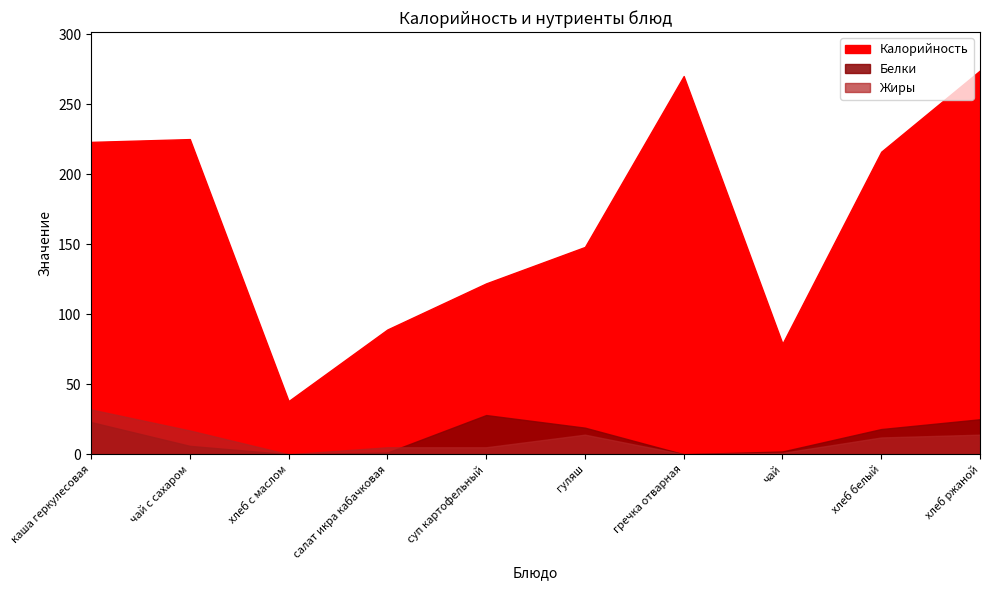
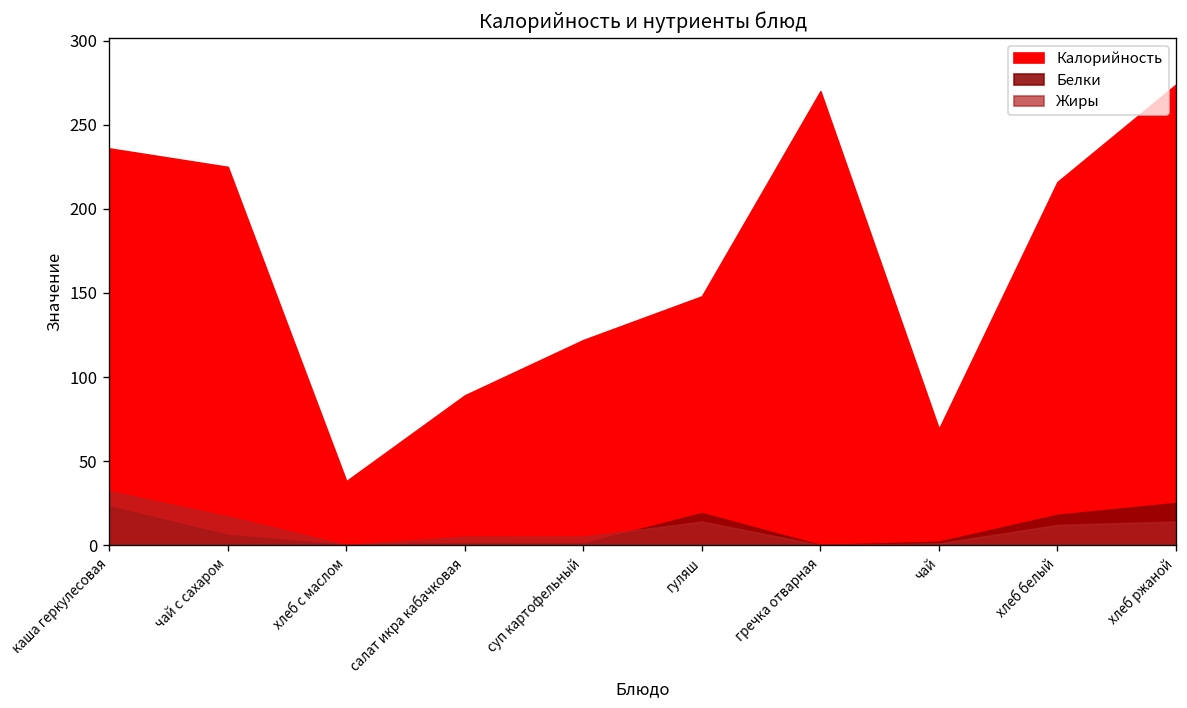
Калорийность, каша геркулесовая: 223 -> 236
Белки, суп картофельный: 28 -> 1
Калорийность, чай: 79 -> 69
